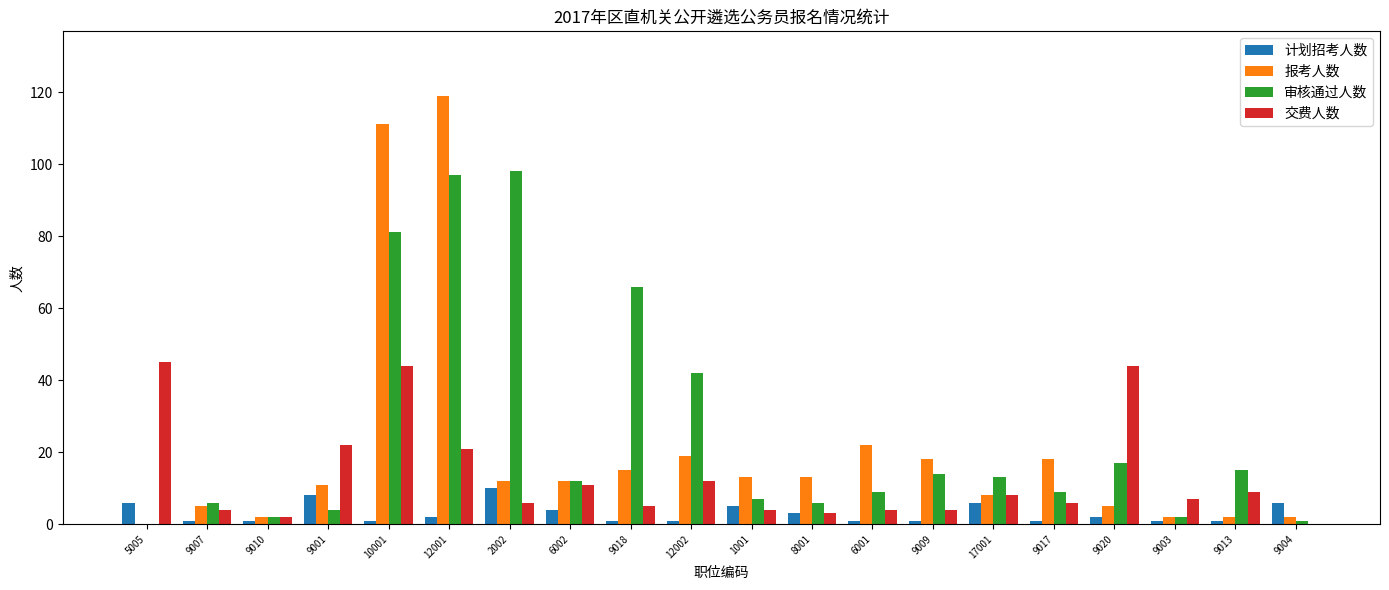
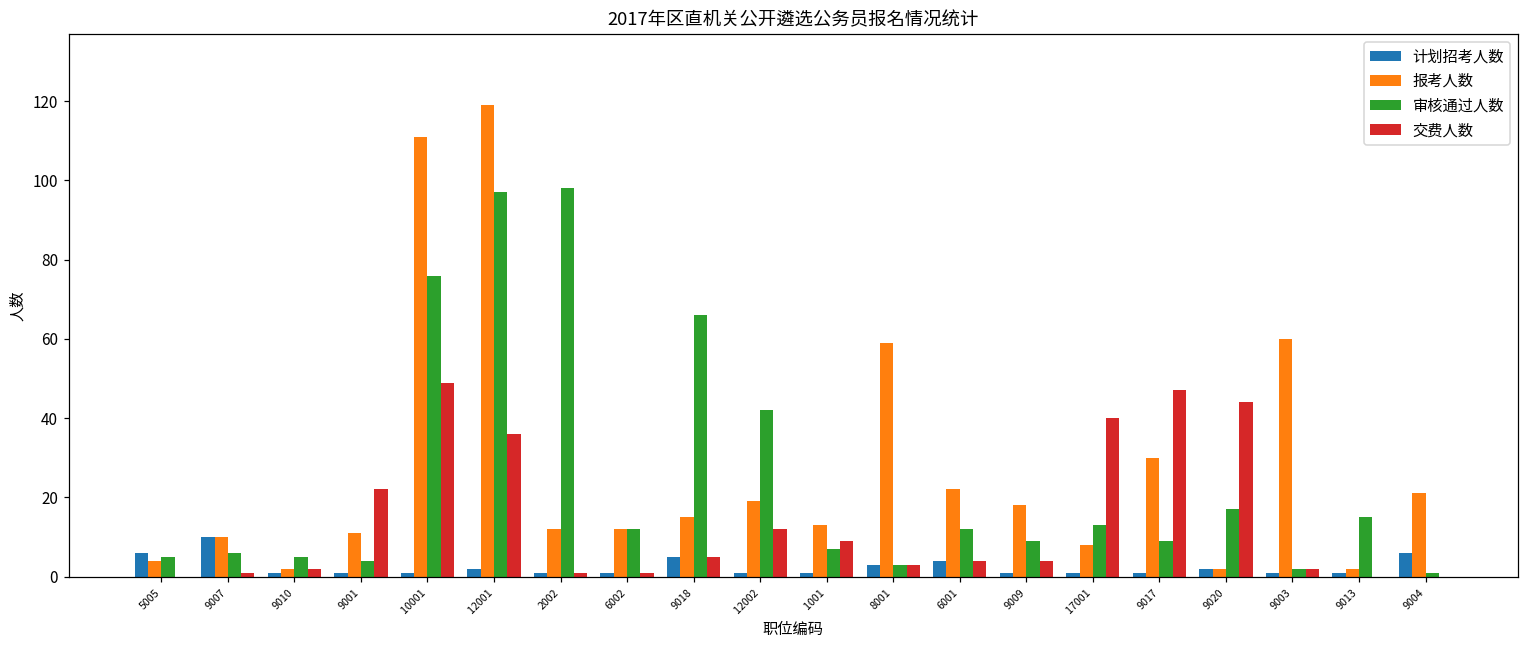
报考人数, 5005: 0 -> 4
审核通过人数, 5005: 0 -> 5
交费人数, 5005: 45 -> 0
计划招考人数, 9007: 1 -> 10
报考人数, 9007: 5 -> 10
交费人数, 9007: 4 -> 1
审核通过人数, 9010: 2 -> 5
计划招考人数, 9001: 8 -> 1
审核通过人数, 10001: 81 -> 76
交费人数, 10001: 44 -> 49
交费人数, 12001: 21 -> 36
计划招考人数, 2002: 10 -> 1
交费人数, 2002: 6 -> 1
计划招考人数, 6002: 4 -> 1
交费人数, 6002: 11 -> 1
计划招考人数, 9018: 1 -> 5
计划招考人数, 1001: 5 -> 1
交费人数, 1001: 4 -> 9
报考人数, 8001: 13 -> 59
审核通过人数, 8001: 6 -> 3
计划招考人数, 6001: 1 -> 4
审核通过人数, 6001: 9 -> 12
审核通过人数, 9009: 14 -> 9
计划招考人数, 17001: 6 -> 1
交费人数, 17001: 8 -> 40
报考人数, 9017: 18 -> 30
交费人数, 9017: 6 -> 47
报考人数, 9020: 5 -> 2
报考人数, 9003: 2 -> 60
交费人数, 9003: 7 -> 2
交费人数, 9013: 9 -> 0
报考人数, 9004: 2 -> 21
